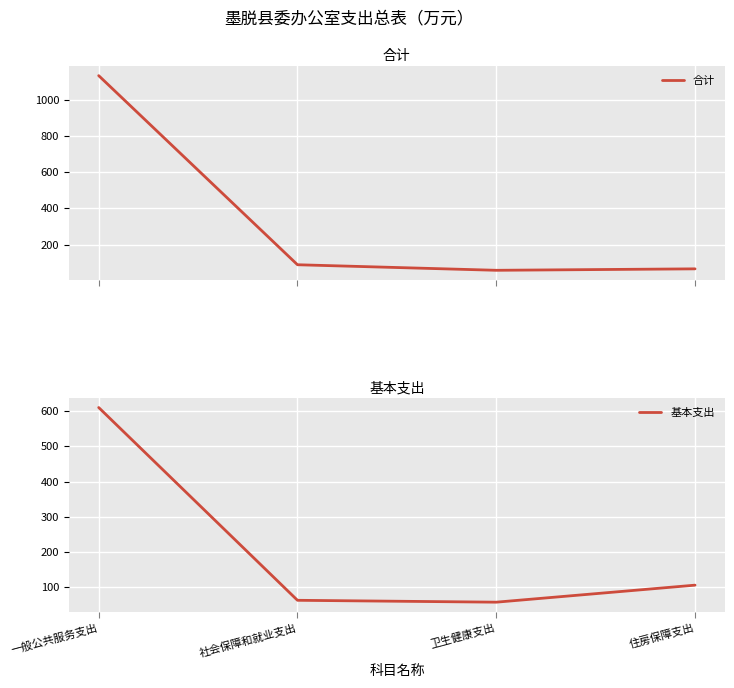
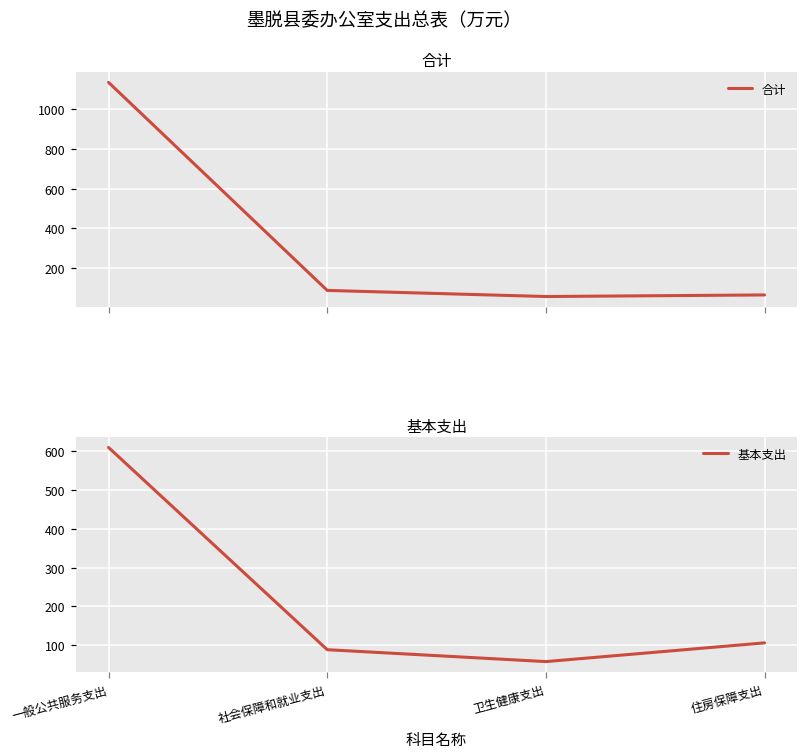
基本支出, 社会保障和就业支出: 60 -> 90
